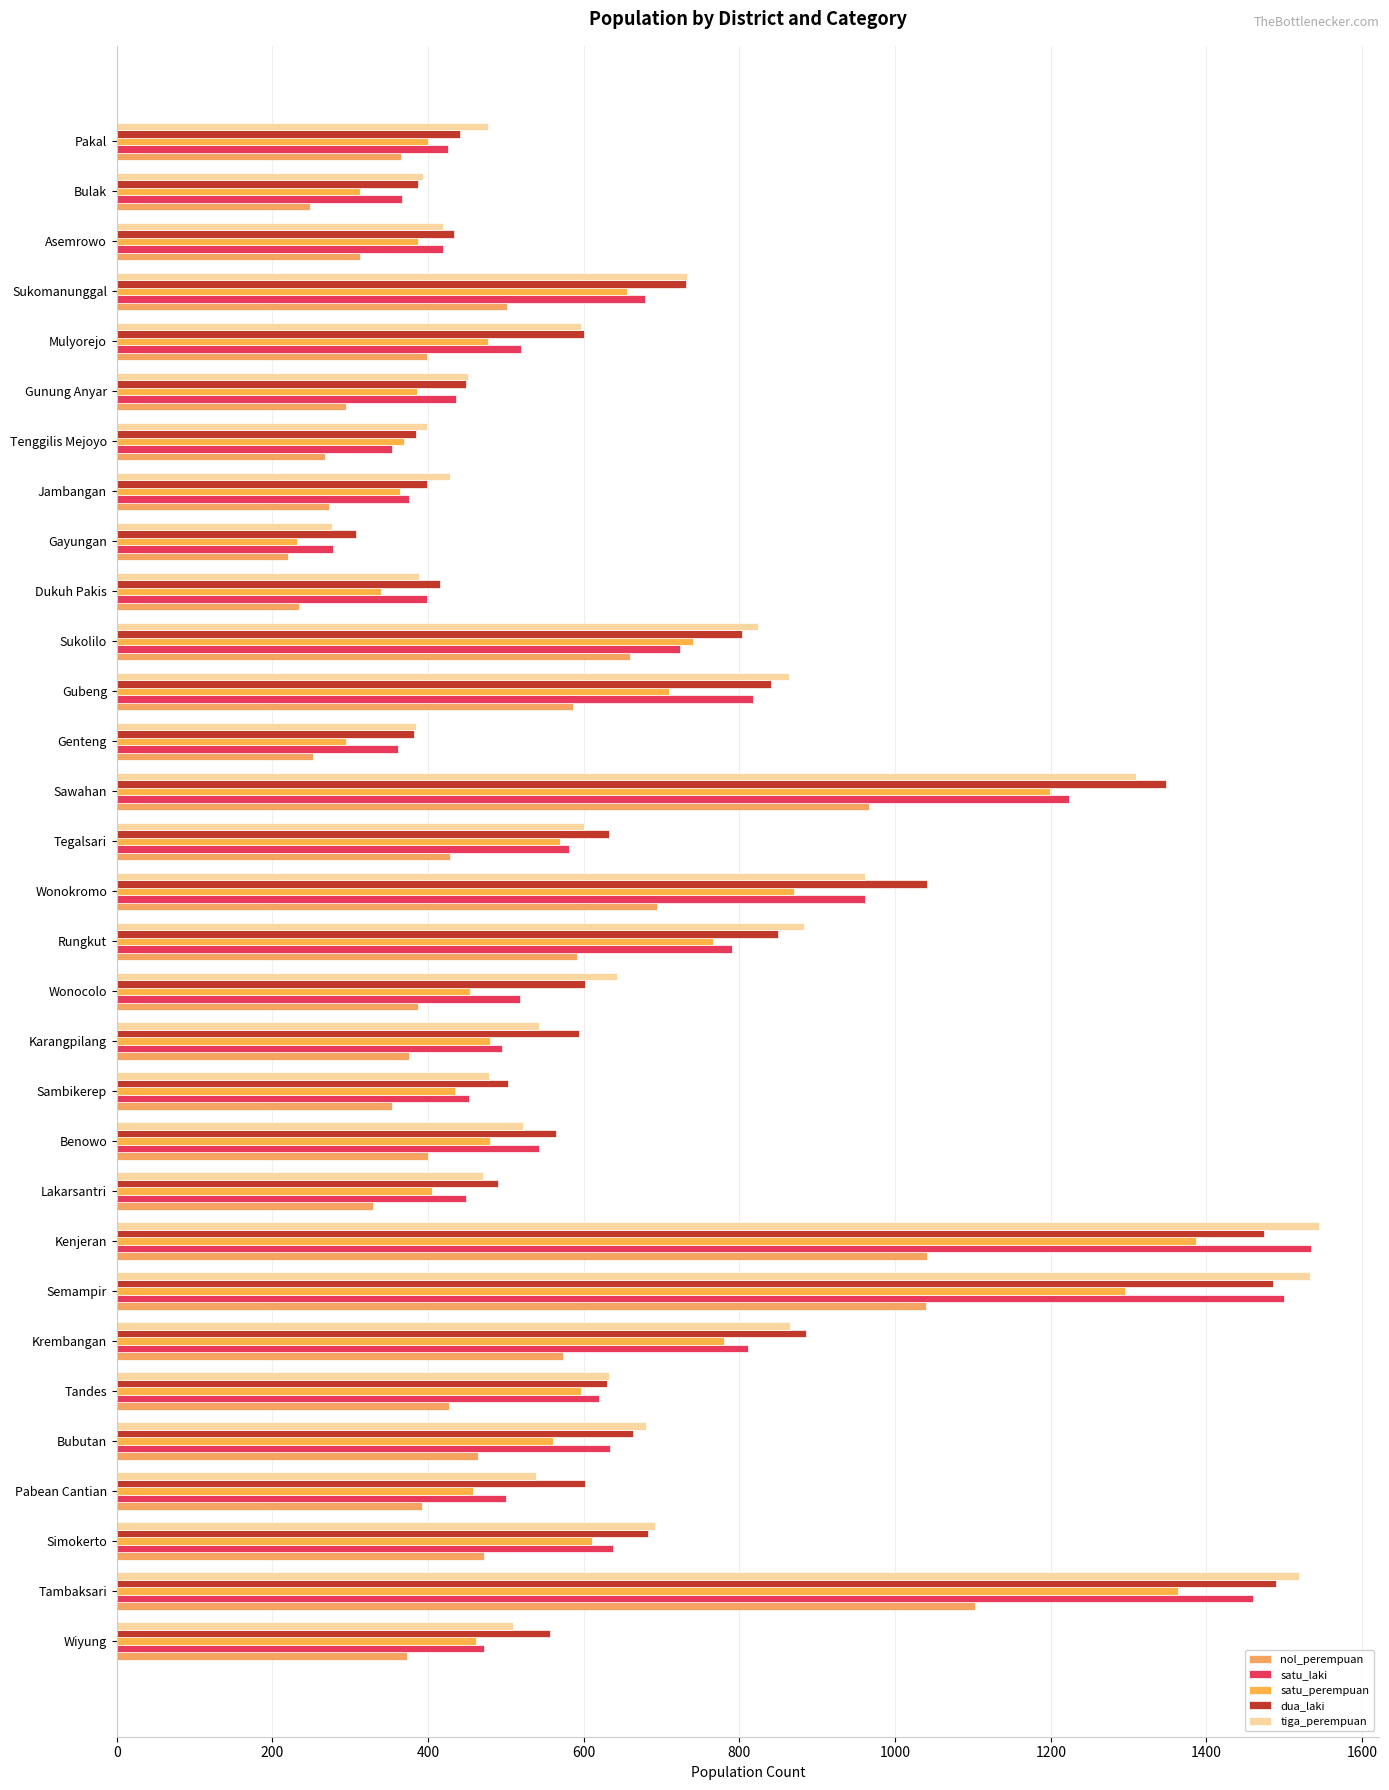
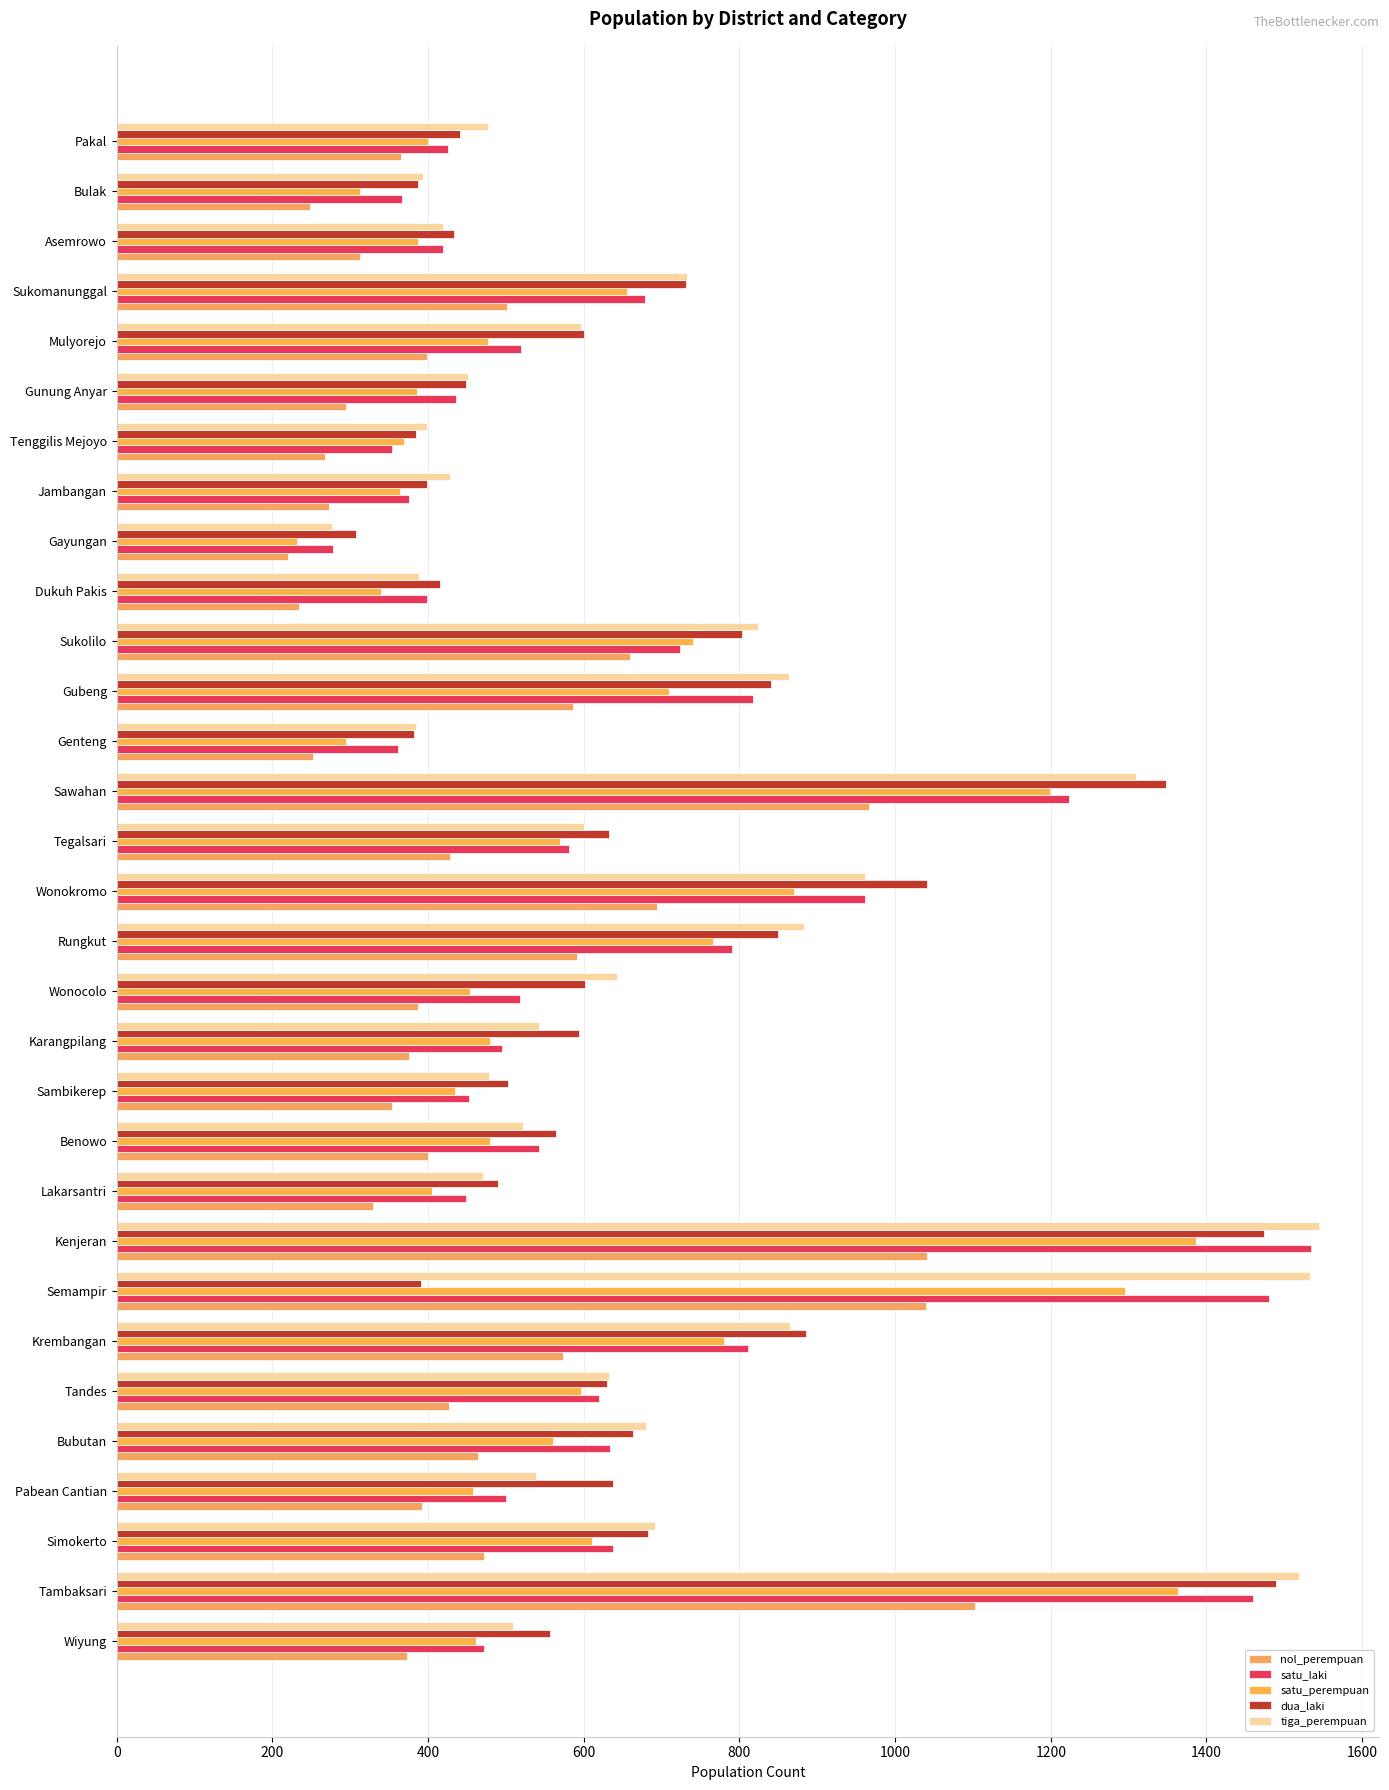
dua_laki, Semampir: 1490 -> 390
satu_laki, Semampir: 1500 -> 1480
dua_laki, Pabean Cantian: 600 -> 640
